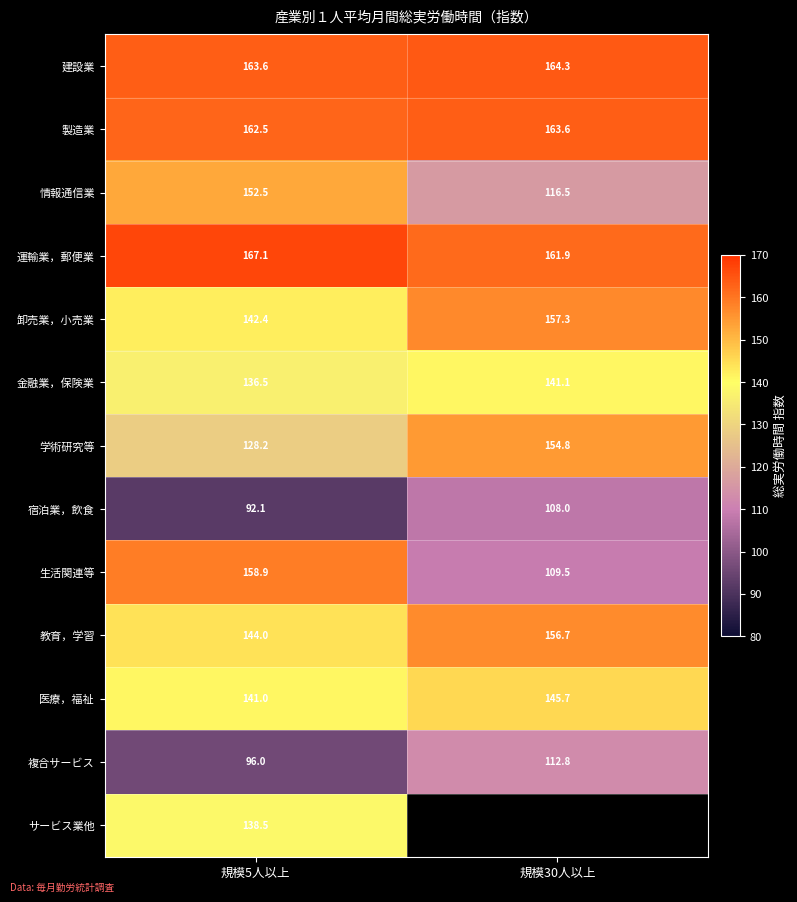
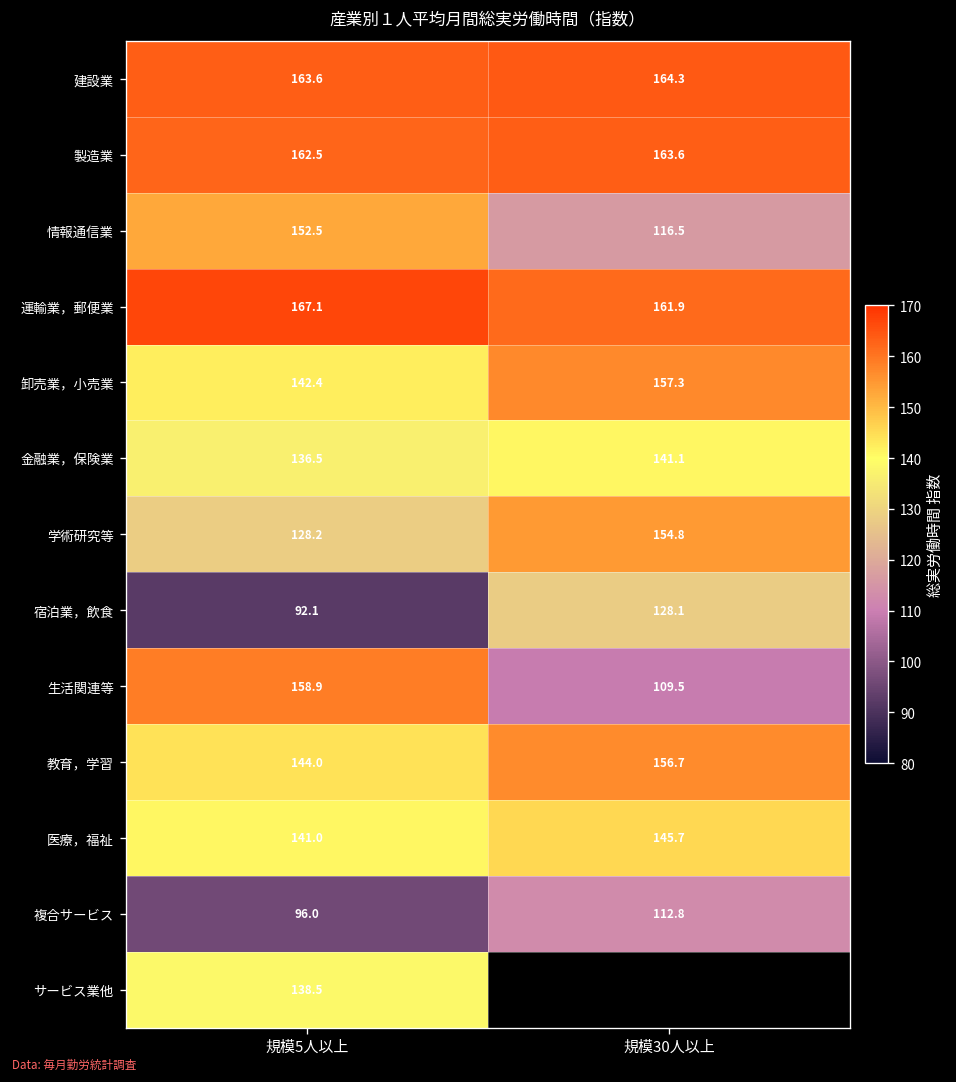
宿泊業，飲食, 規模30人以上: 108.0 -> 128.1
